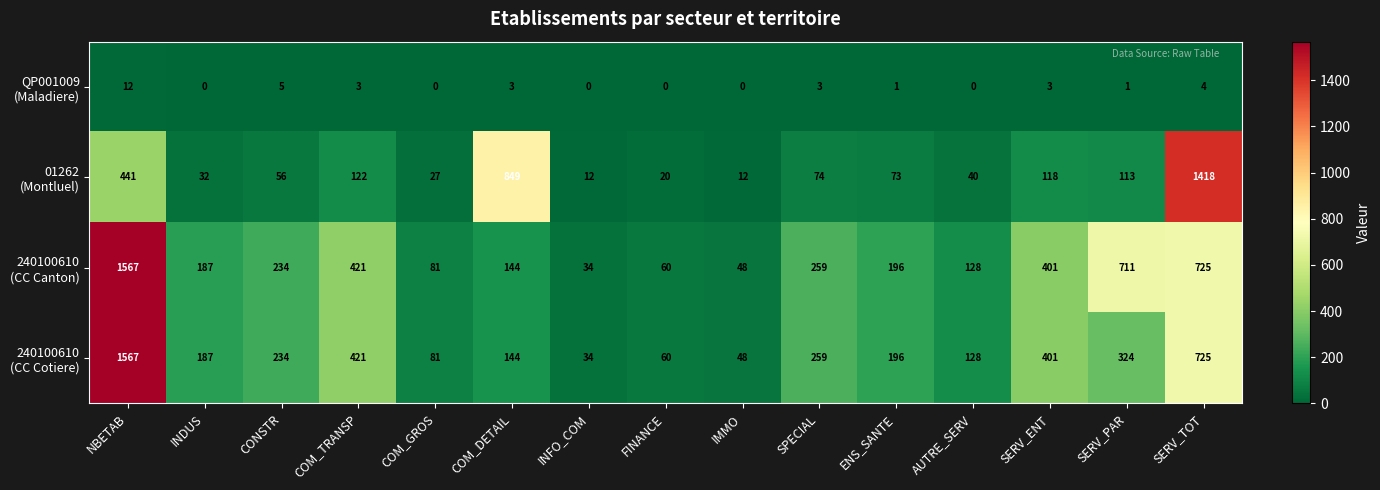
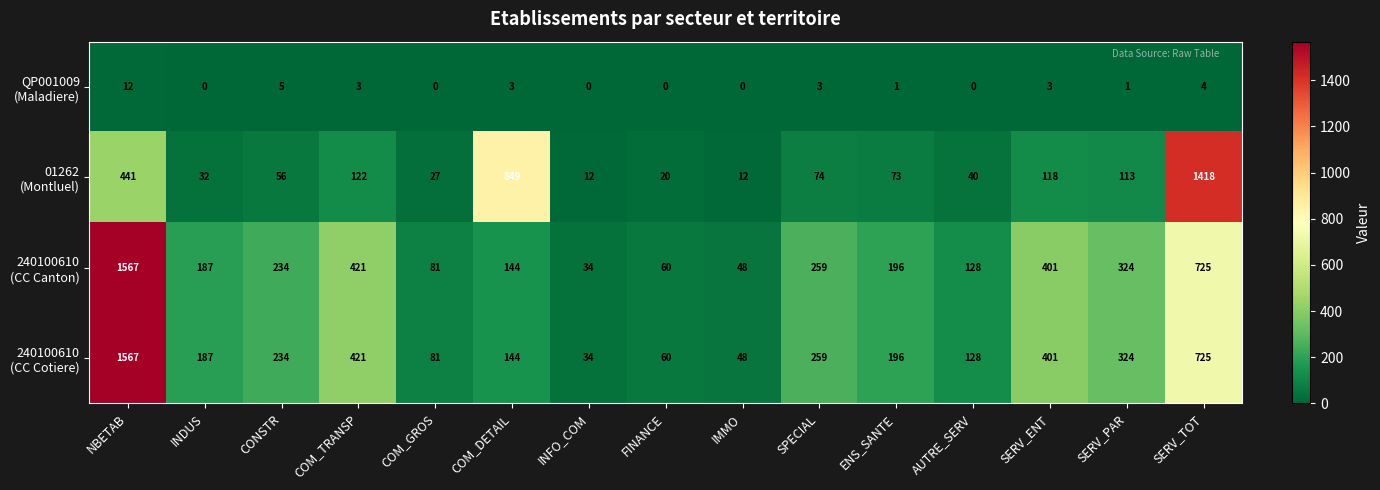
240100610 (CC Canton), SERV_PAR: 711 -> 324
